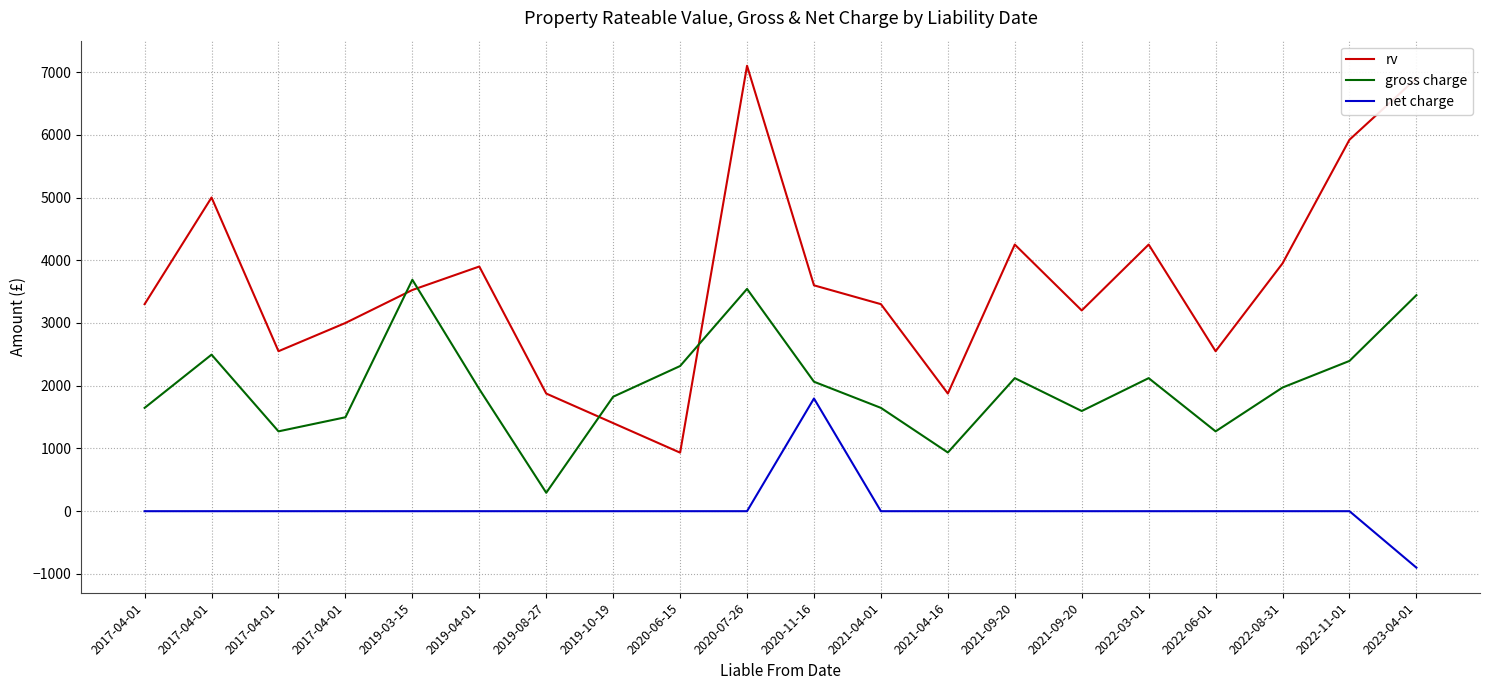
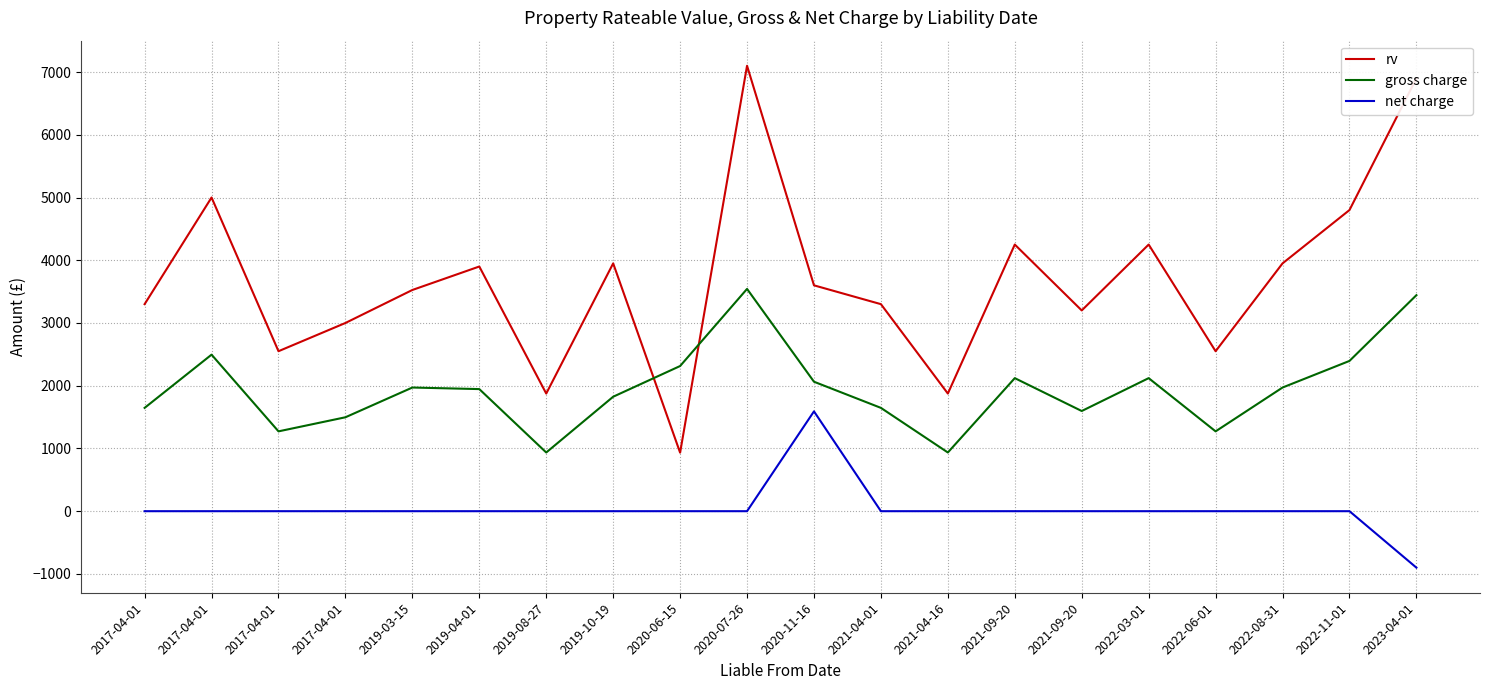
gross charge, 2019-03-15: 3700 -> 2000
gross charge, 2019-08-27: 300 -> 900
rv, 2019-10-19: 1400 -> 4000
net charge, 2020-11-16: 1800 -> 1600
rv, 2022-11-01: 5900 -> 4800
